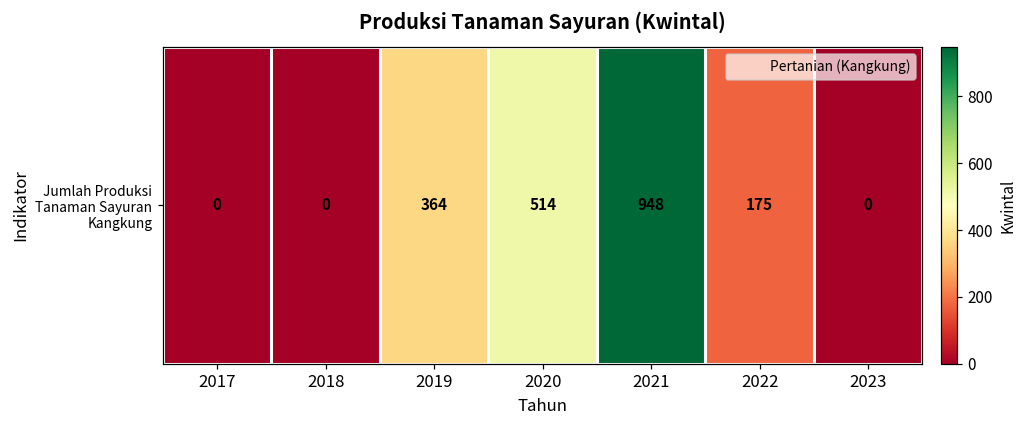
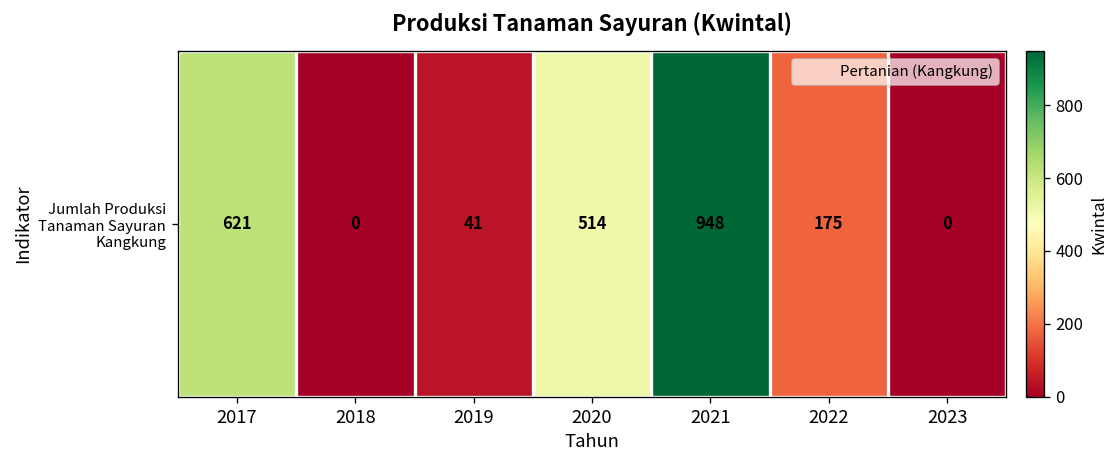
Jumlah Produksi Tanaman Sayuran Kangkung, 2017: 0 -> 621
Jumlah Produksi Tanaman Sayuran Kangkung, 2019: 364 -> 41
